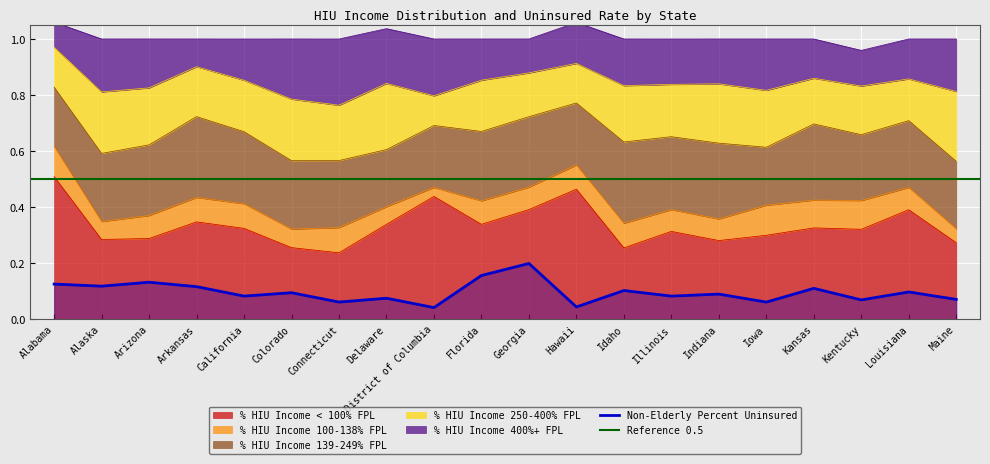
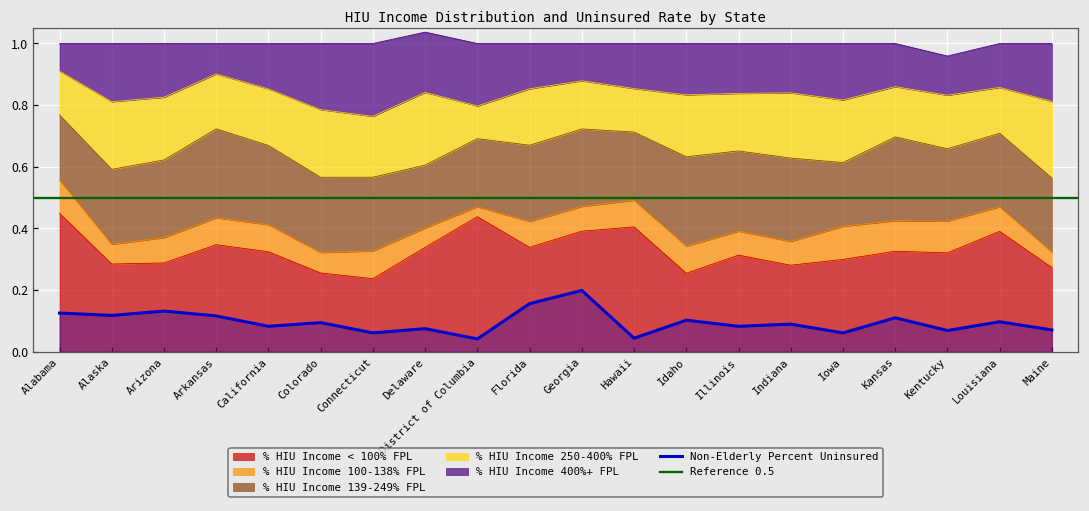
% HIU Income < 100% FPL, Alabama: 0.51 -> 0.45
% HIU Income < 100% FPL, Hawaii: 0.46 -> 0.41
